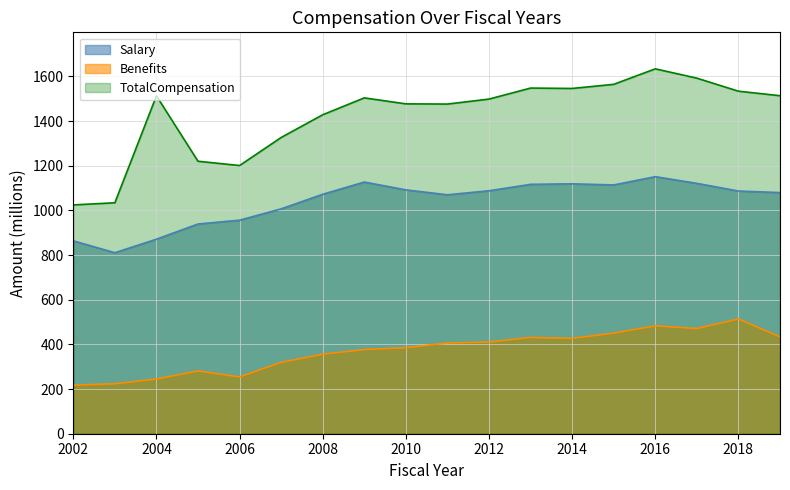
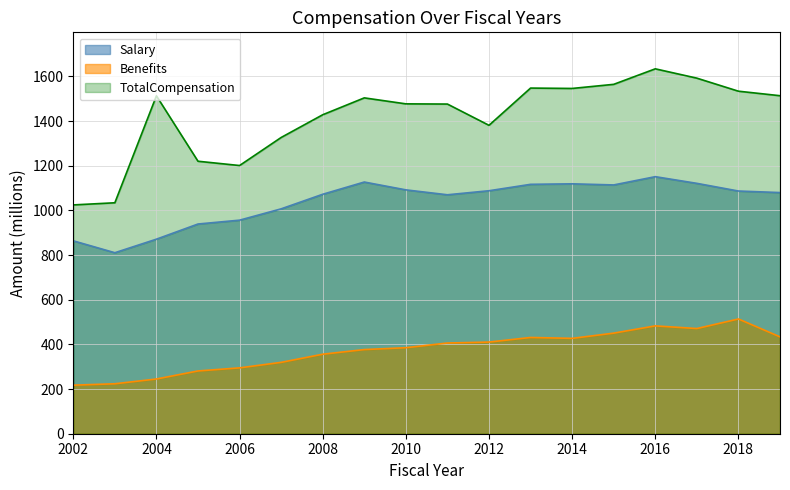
Benefits, 2006: 250 -> 300
TotalCompensation, 2012: 1500 -> 1380
